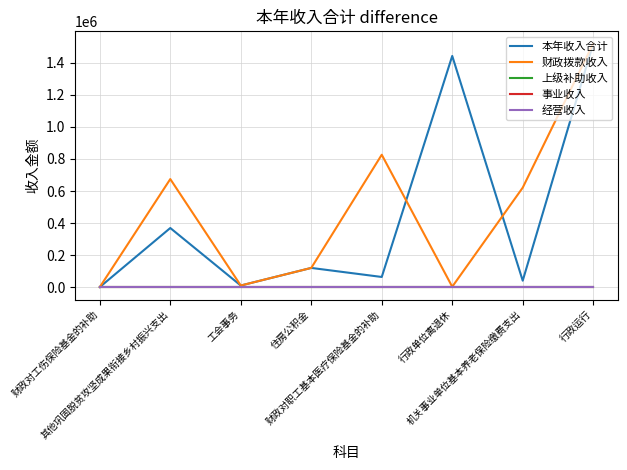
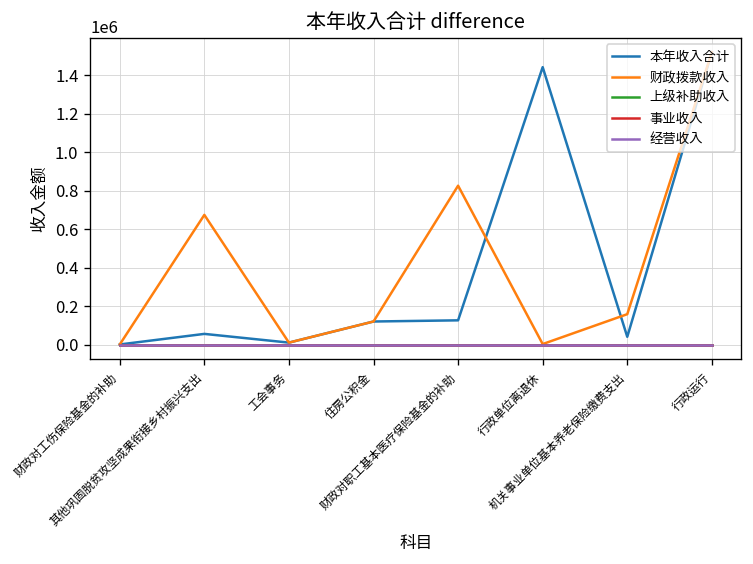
本年收入合计, 其他巩固脱贫攻坚成果衔接乡村振兴支出: 370000 -> 60000
本年收入合计, 财政对职工基本医疗保险基金的补助: 60000 -> 130000
财政拨款收入, 机关事业单位基本养老保险缴费支出: 620000 -> 160000
